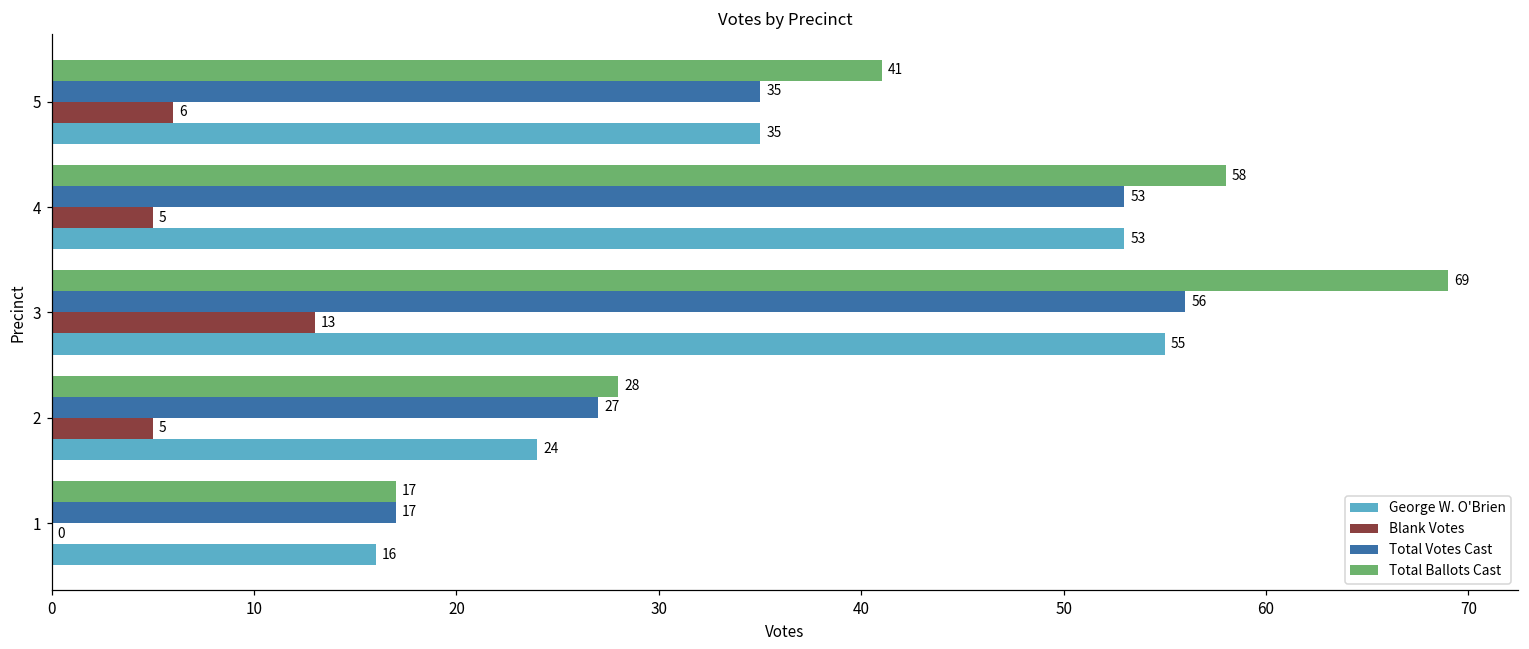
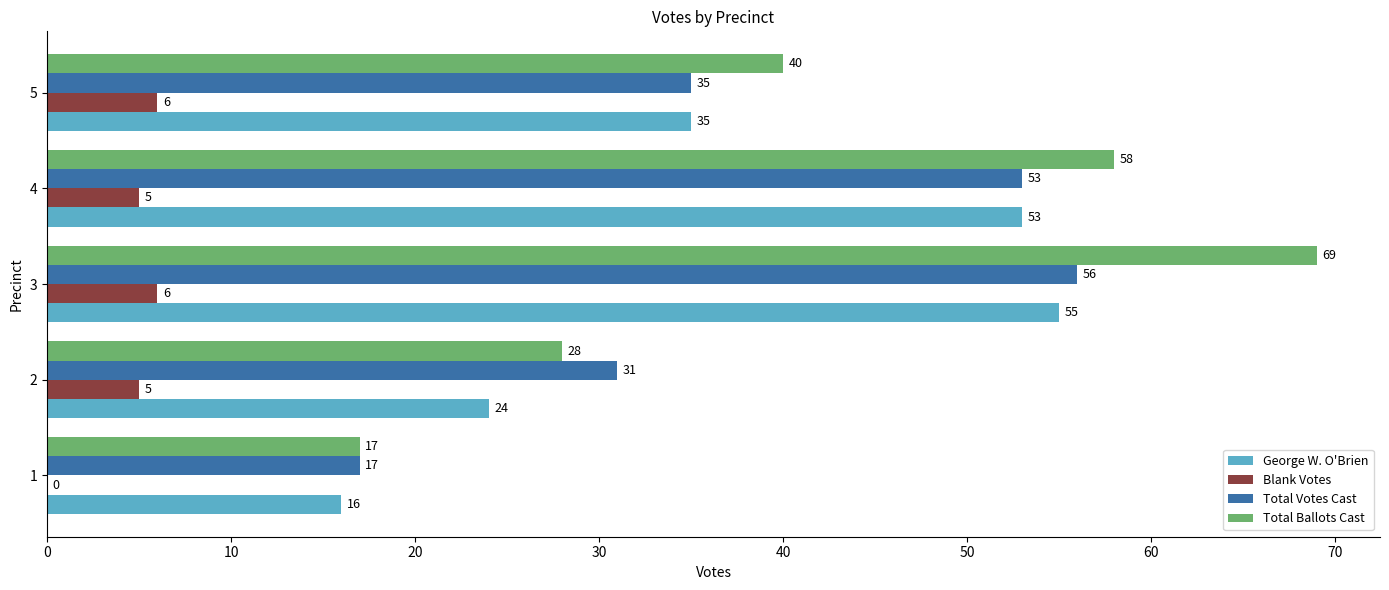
Total Ballots Cast, 5: 41 -> 40
Blank Votes, 3: 13 -> 6
Total Votes Cast, 2: 27 -> 31
